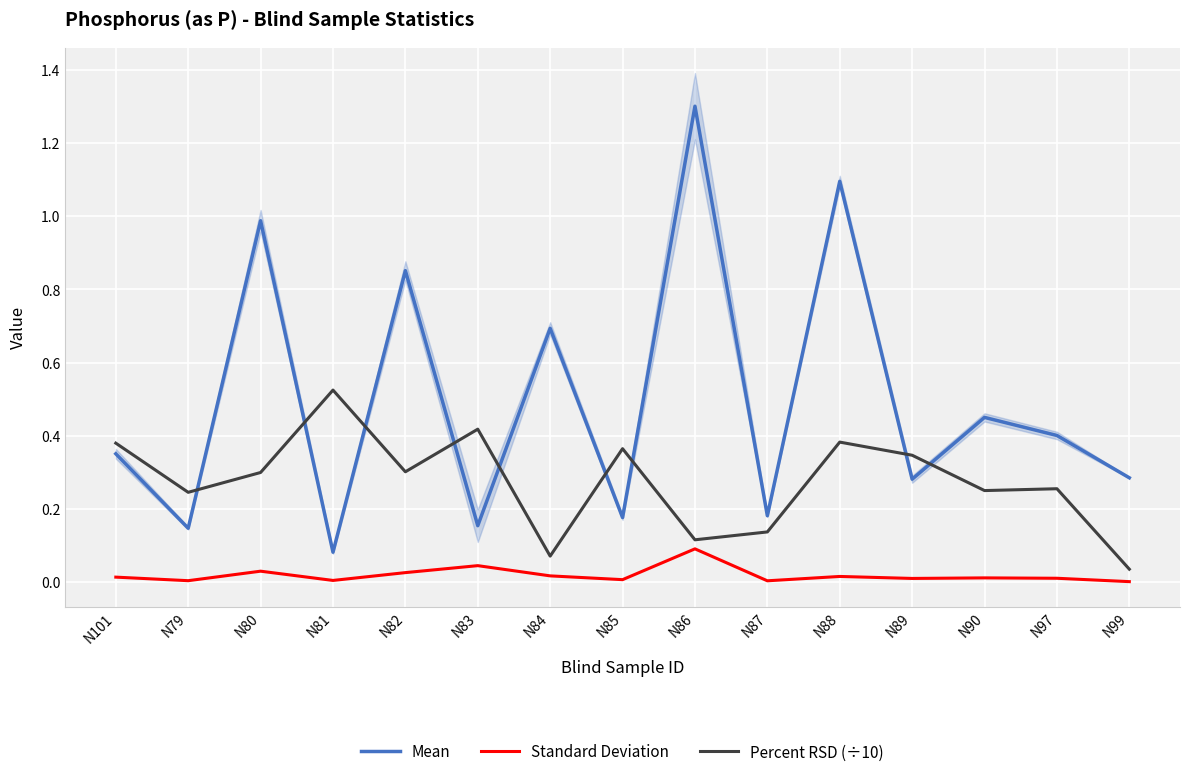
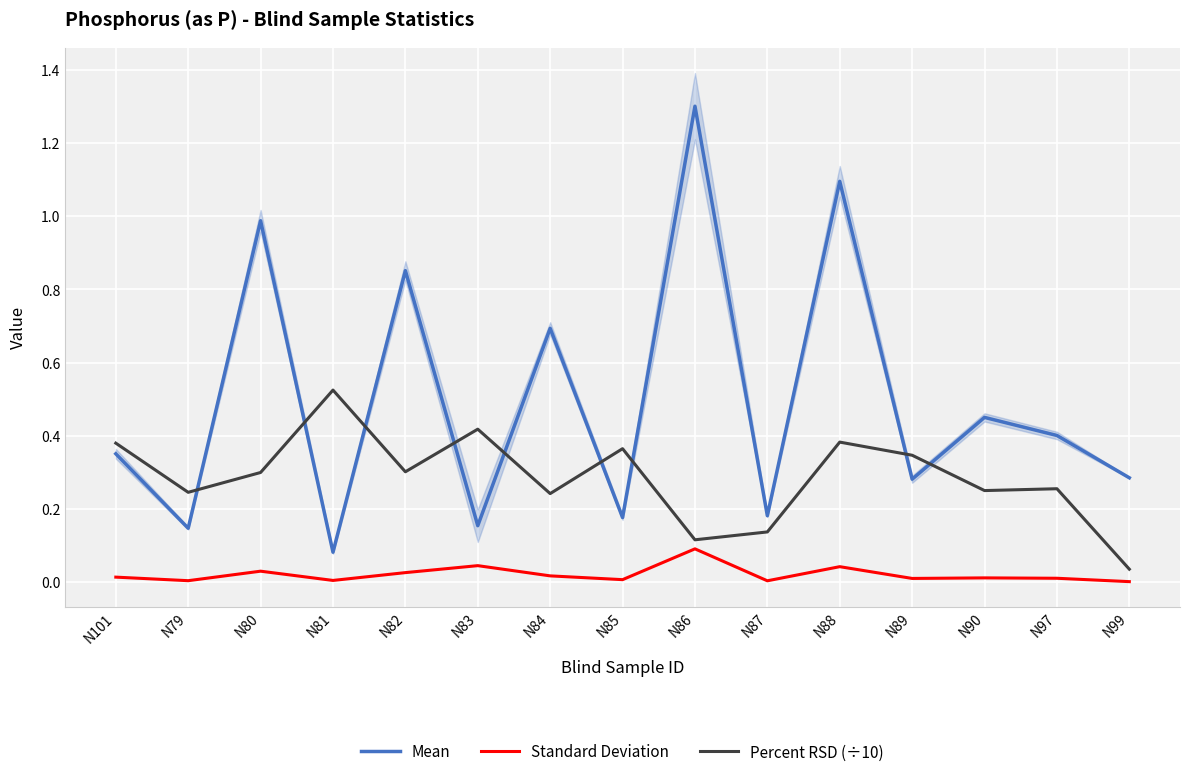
Percent RSD (÷10), N84: 0.07 -> 0.24
Standard Deviation, N88: 0.02 -> 0.04
